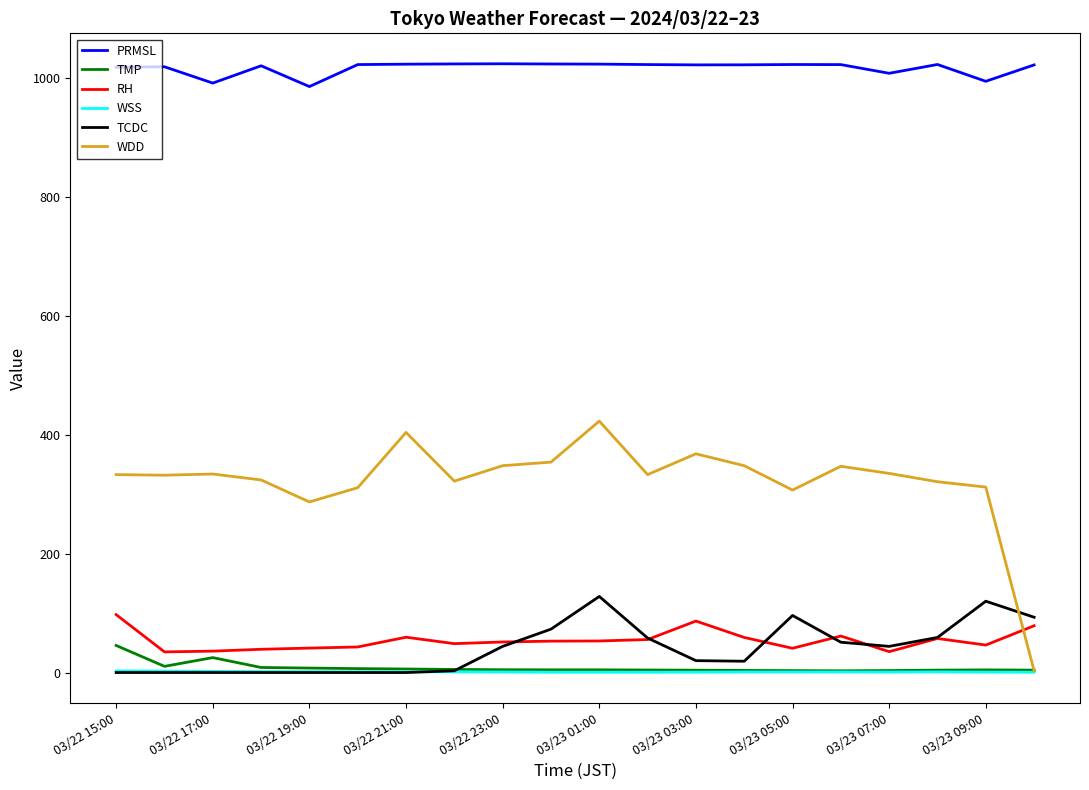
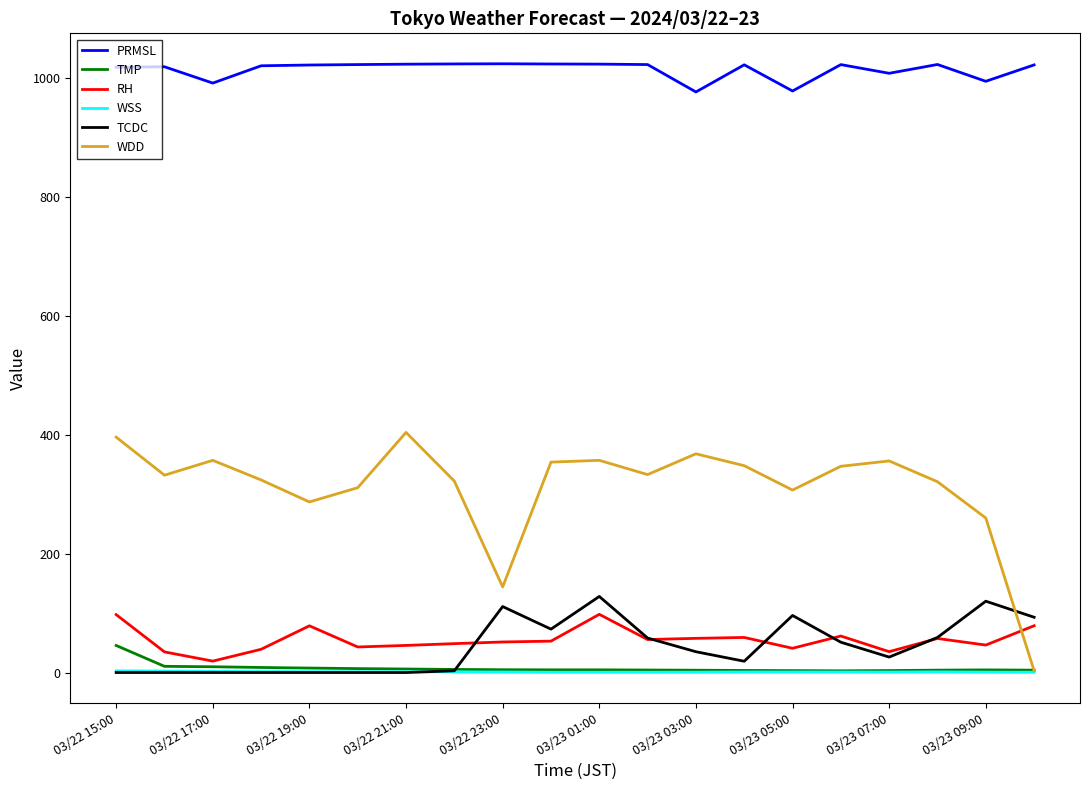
WDD, 03/22 15:00: 330 -> 400
TMP, 03/22 17:00: 30 -> 10
RH, 03/22 17:00: 40 -> 20
WDD, 03/22 17:00: 330 -> 360
PRMSL, 03/22 19:00: 990 -> 1020
RH, 03/22 19:00: 40 -> 80
RH, 03/22 21:00: 60 -> 50
TCDC, 03/22 23:00: 40 -> 110
WDD, 03/22 23:00: 350 -> 140
RH, 03/23 01:00: 50 -> 100
WDD, 03/23 01:00: 420 -> 360
PRMSL, 03/23 03:00: 1020 -> 980
RH, 03/23 03:00: 90 -> 60
TCDC, 03/23 03:00: 20 -> 40
PRMSL, 03/23 05:00: 1020 -> 980
TCDC, 03/23 07:00: 40 -> 30
WDD, 03/23 07:00: 340 -> 360
WDD, 03/23 09:00: 310 -> 260
